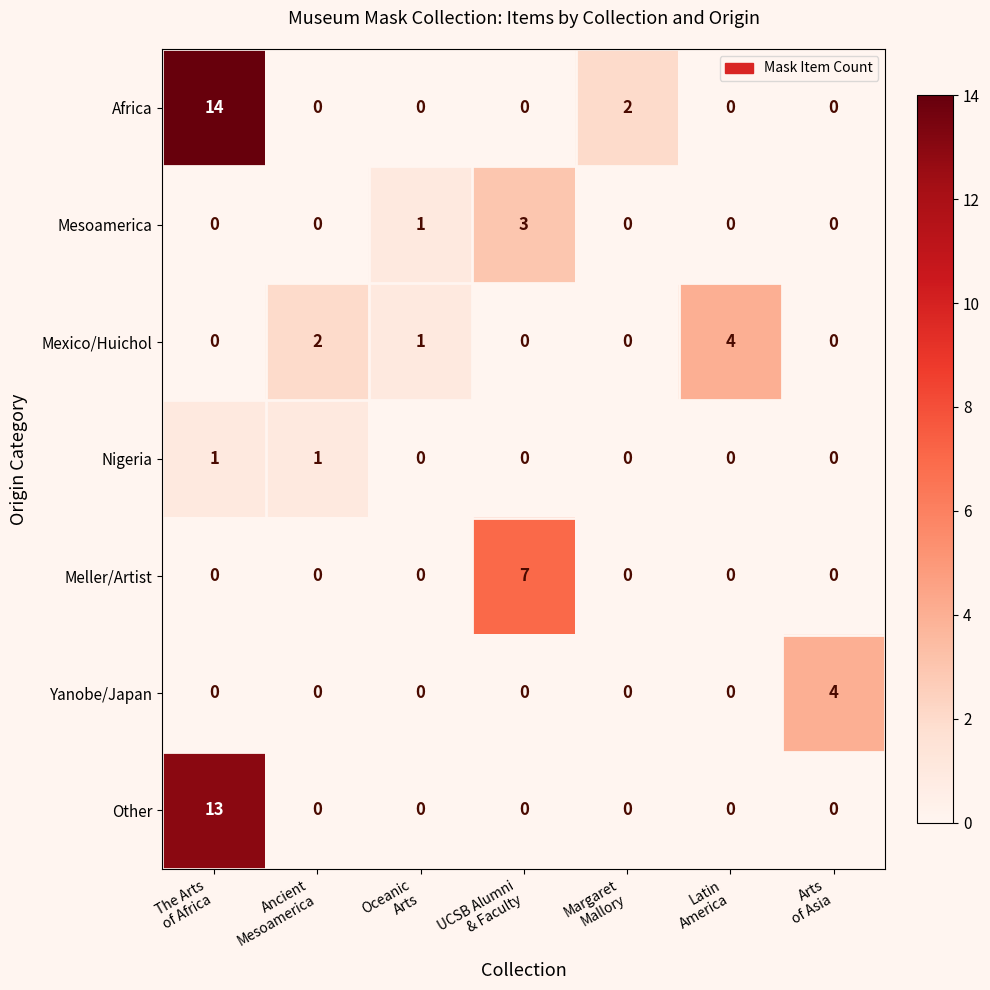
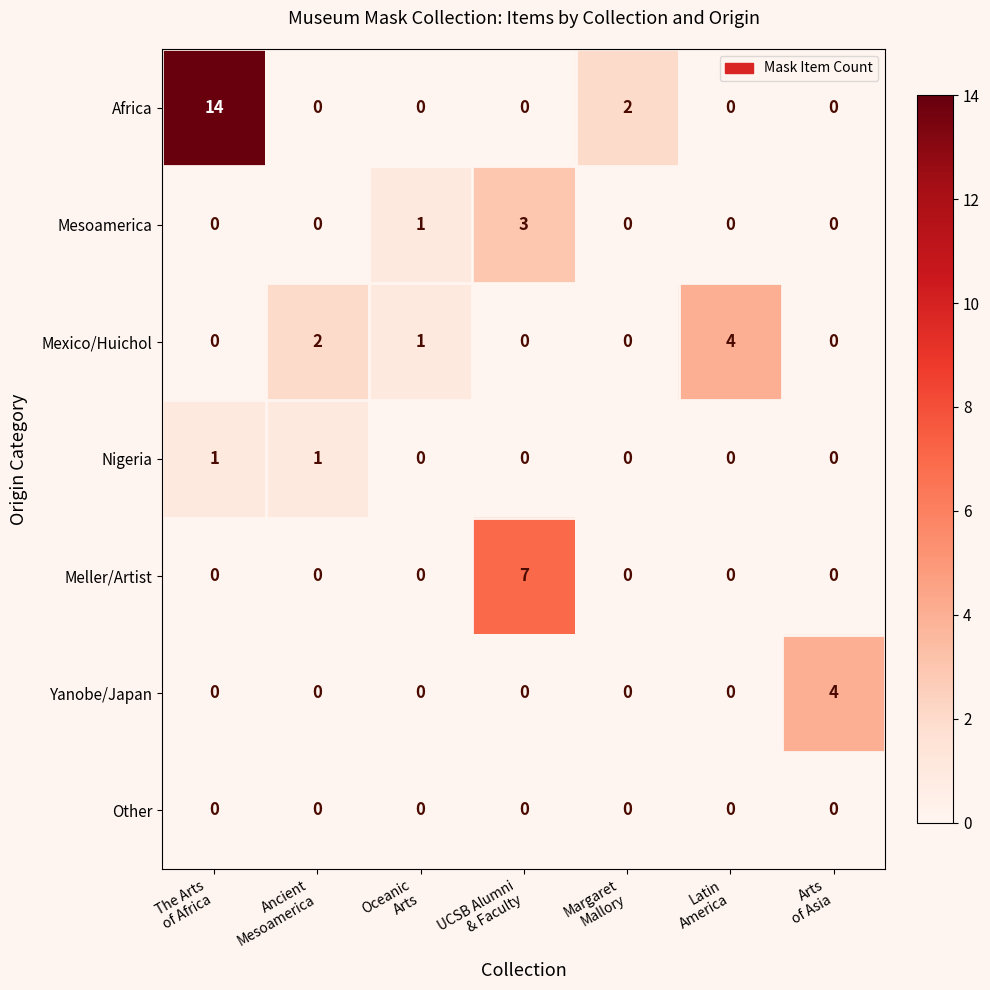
Other, The Arts of Africa: 13 -> 0
